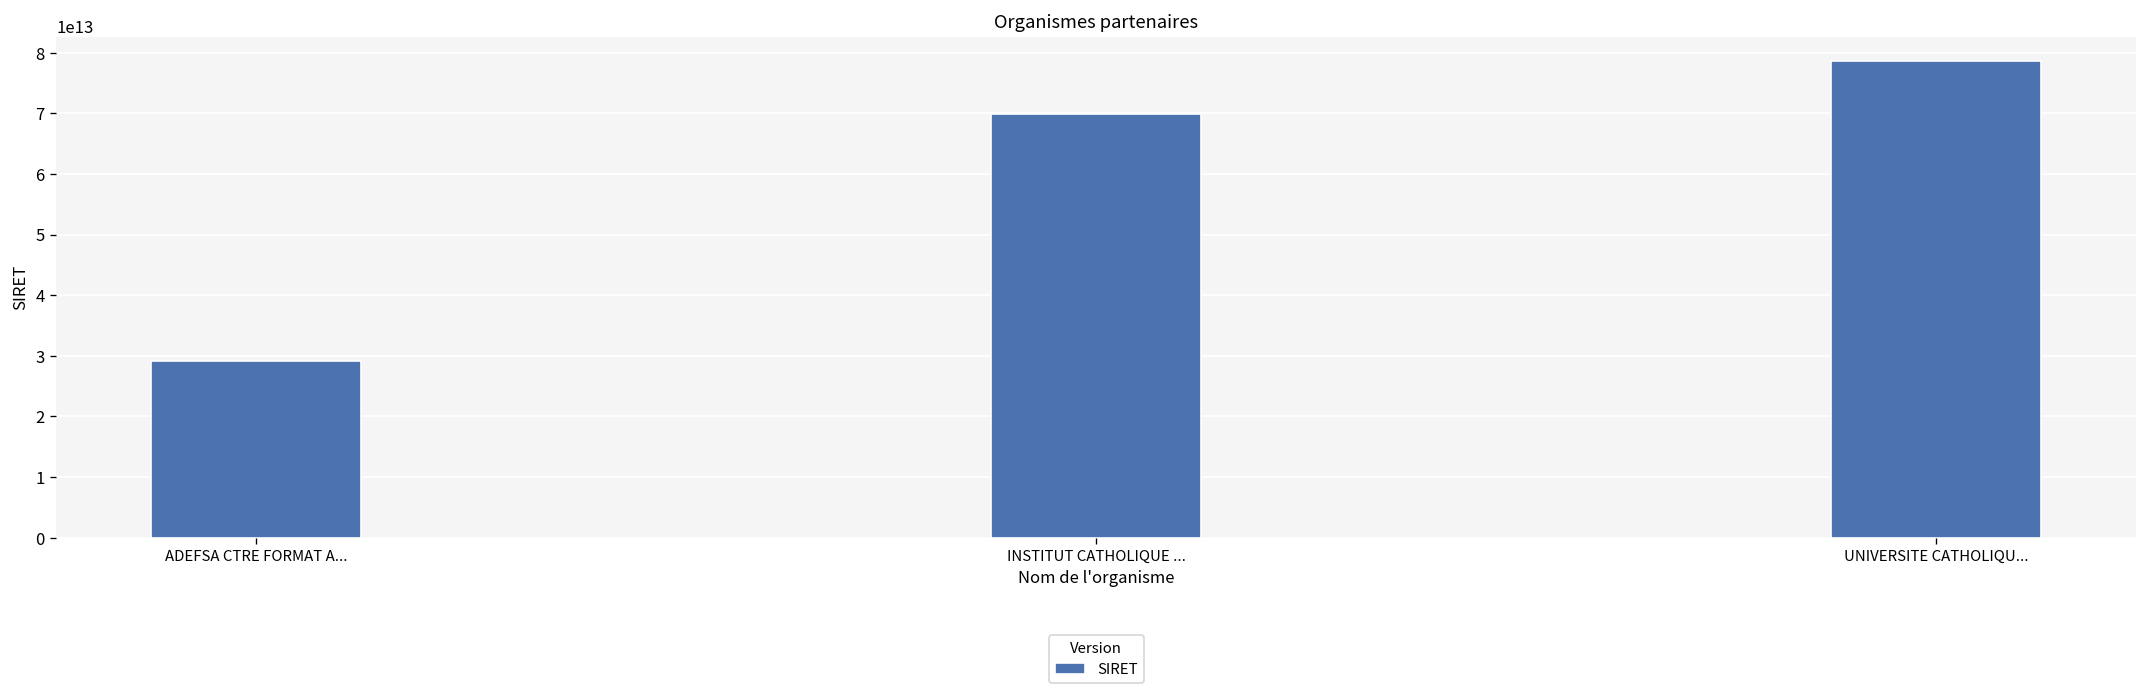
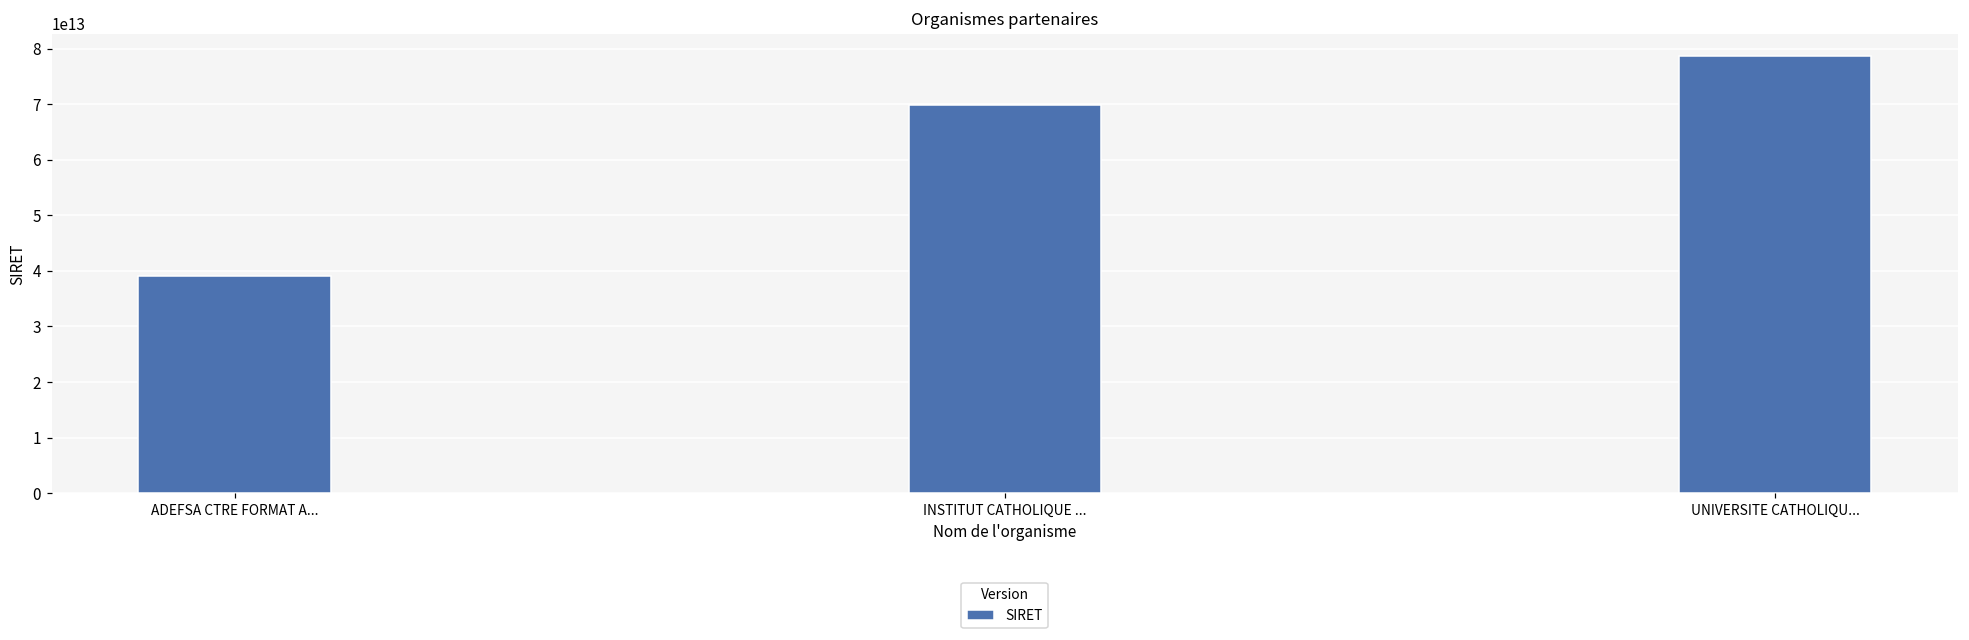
ADEFSA CTRE FORMAT A...: 29000000000000 -> 39000000000000
